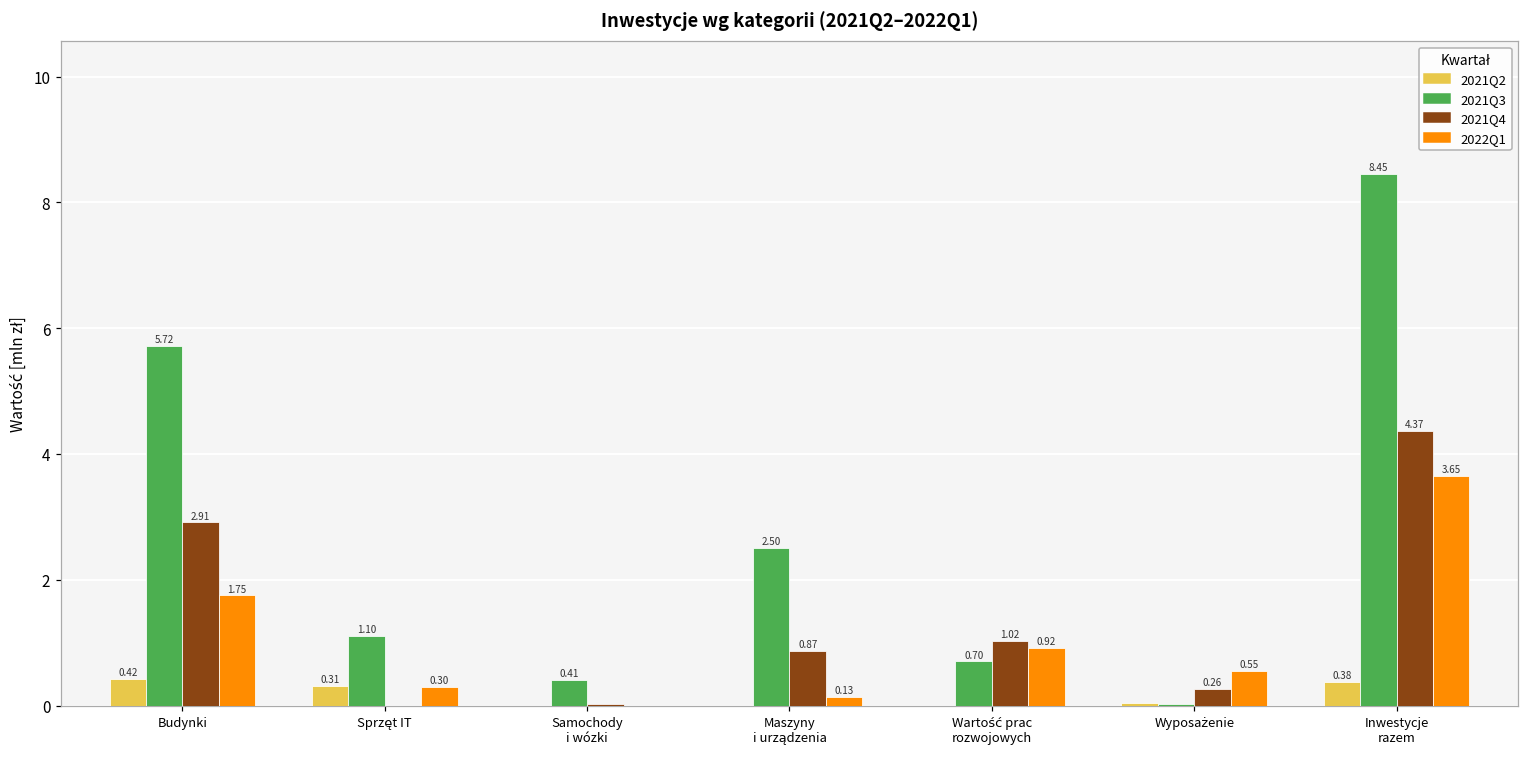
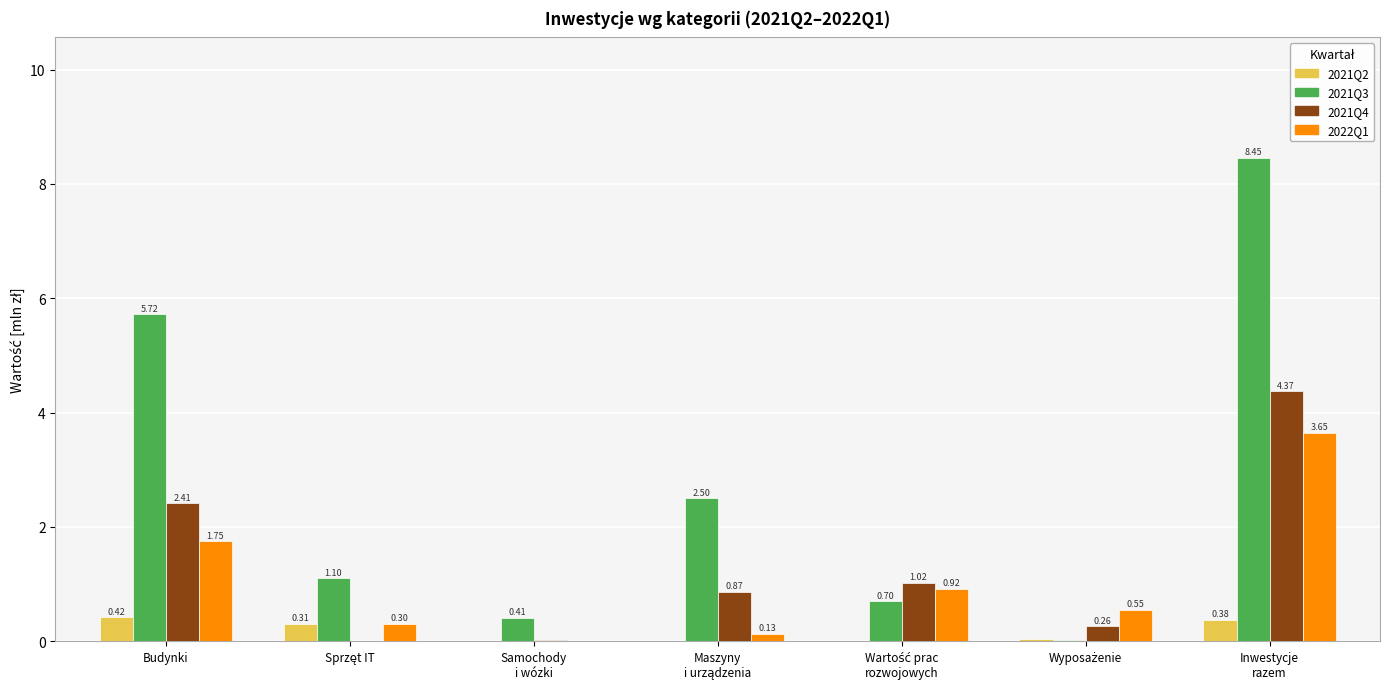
2021Q4, Budynki: 2.91 -> 2.41
